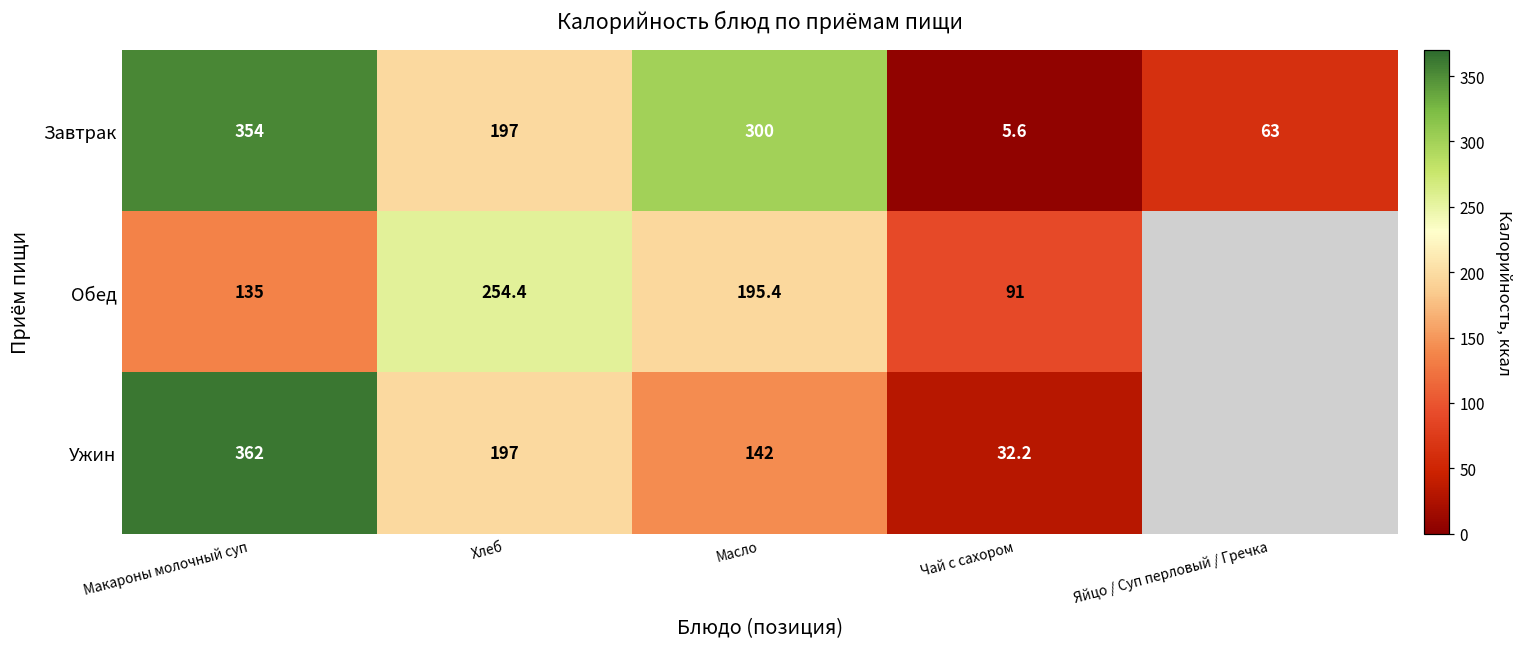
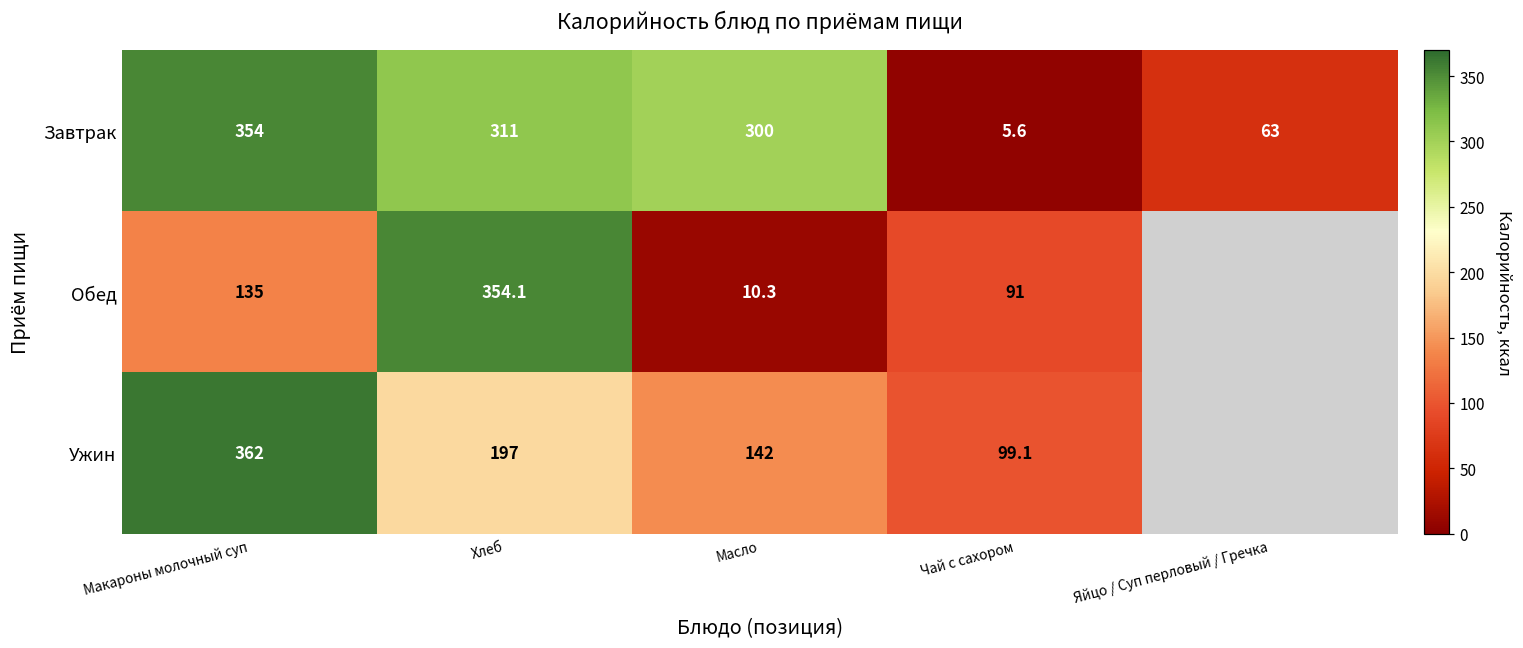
Завтрак, Хлеб: 197 -> 311
Обед, Хлеб: 254.4 -> 354.1
Обед, Масло: 195.4 -> 10.3
Ужин, Чай с сахором: 32.2 -> 99.1
